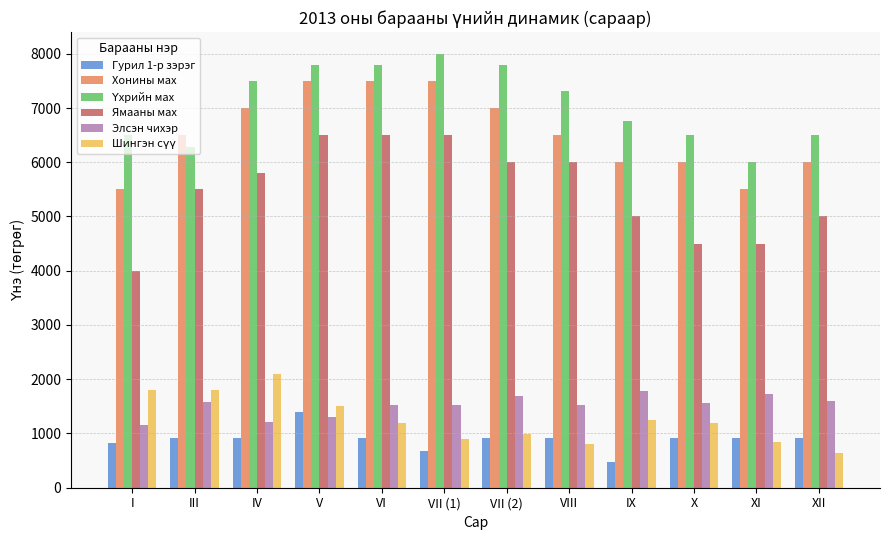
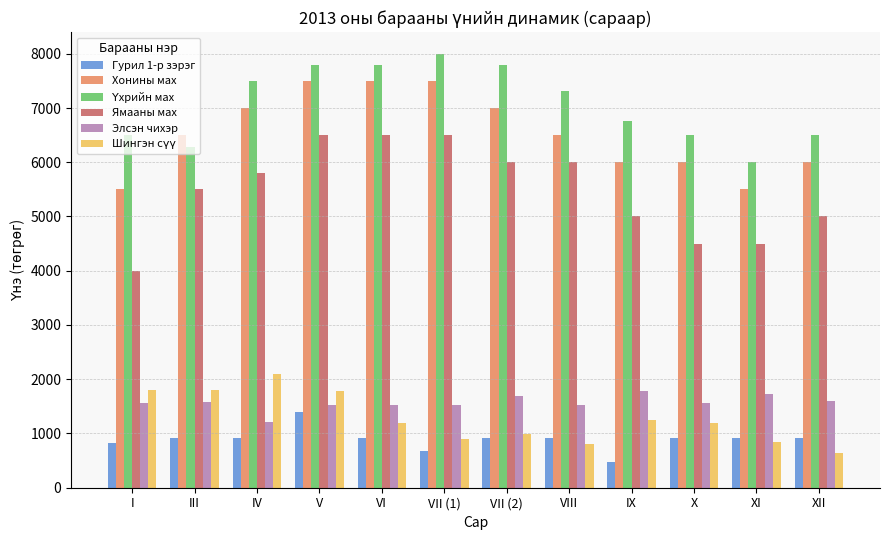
Элсэн чихэр, I: 1200 -> 1600
Элсэн чихэр, V: 1300 -> 1500
Шингэн сүү, V: 1500 -> 1800
